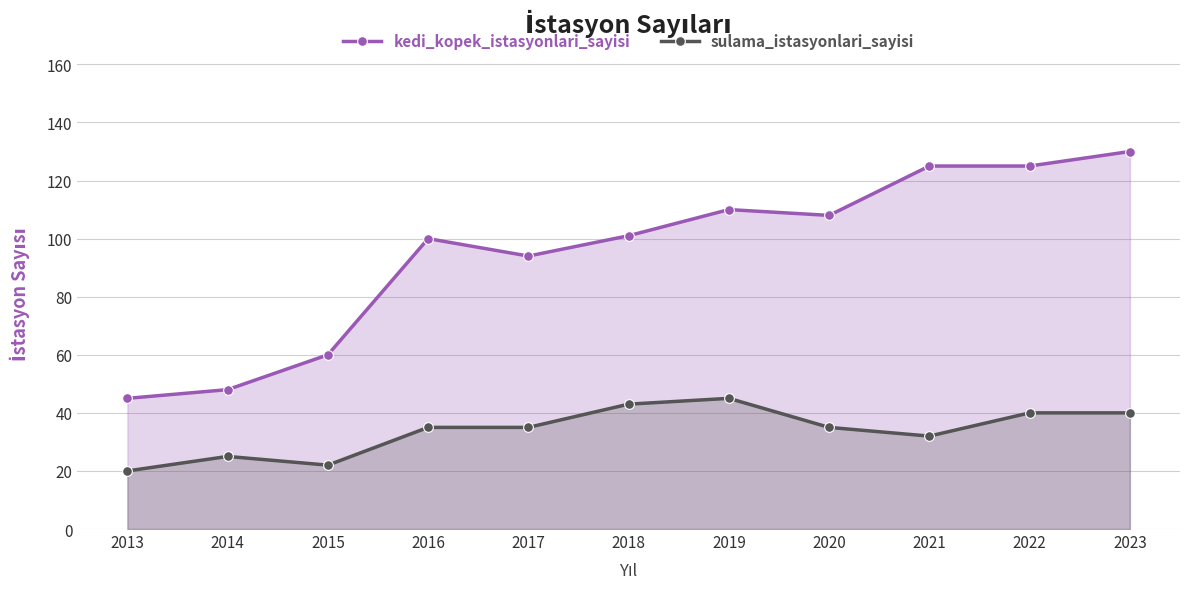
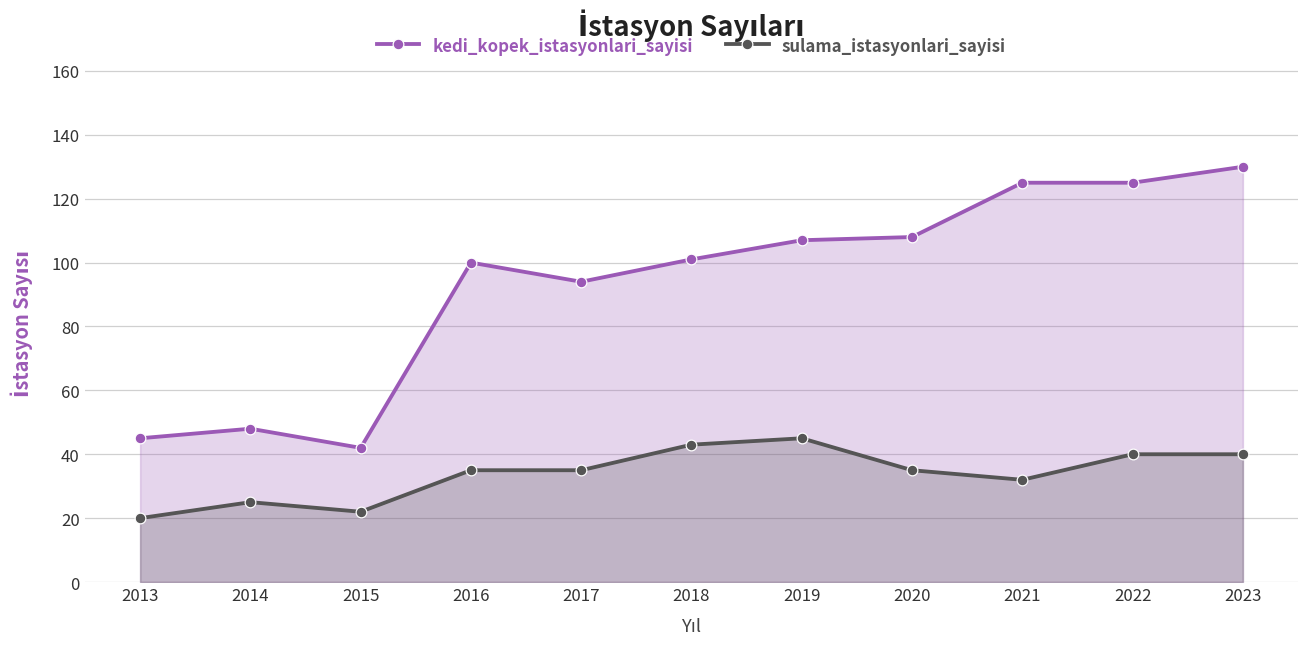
kedi_kopek_istasyonlari_sayisi, 2015: 60 -> 42
kedi_kopek_istasyonlari_sayisi, 2019: 110 -> 107
